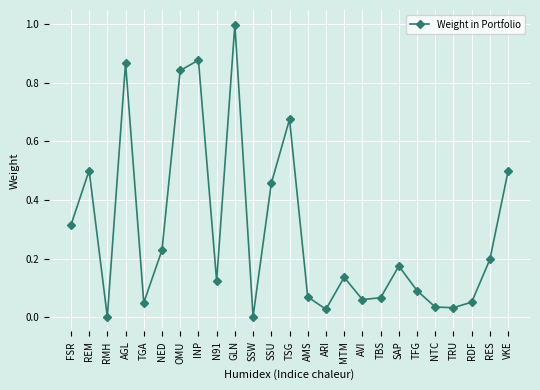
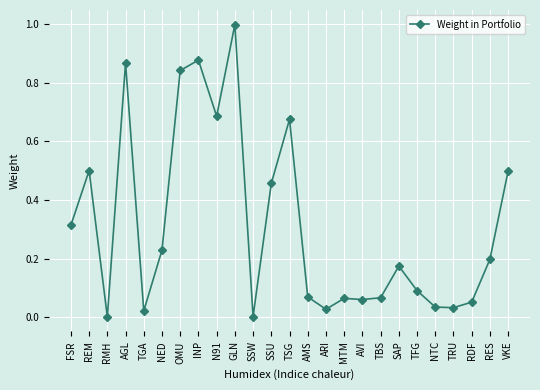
TGA: 0.05 -> 0.02
N91: 0.12 -> 0.69
MTM: 0.14 -> 0.06
